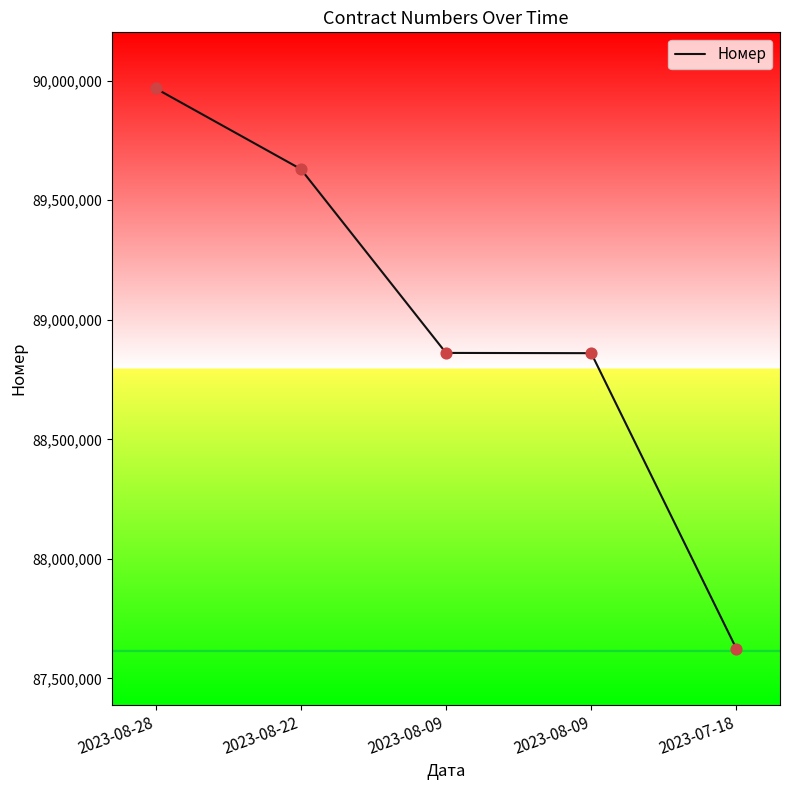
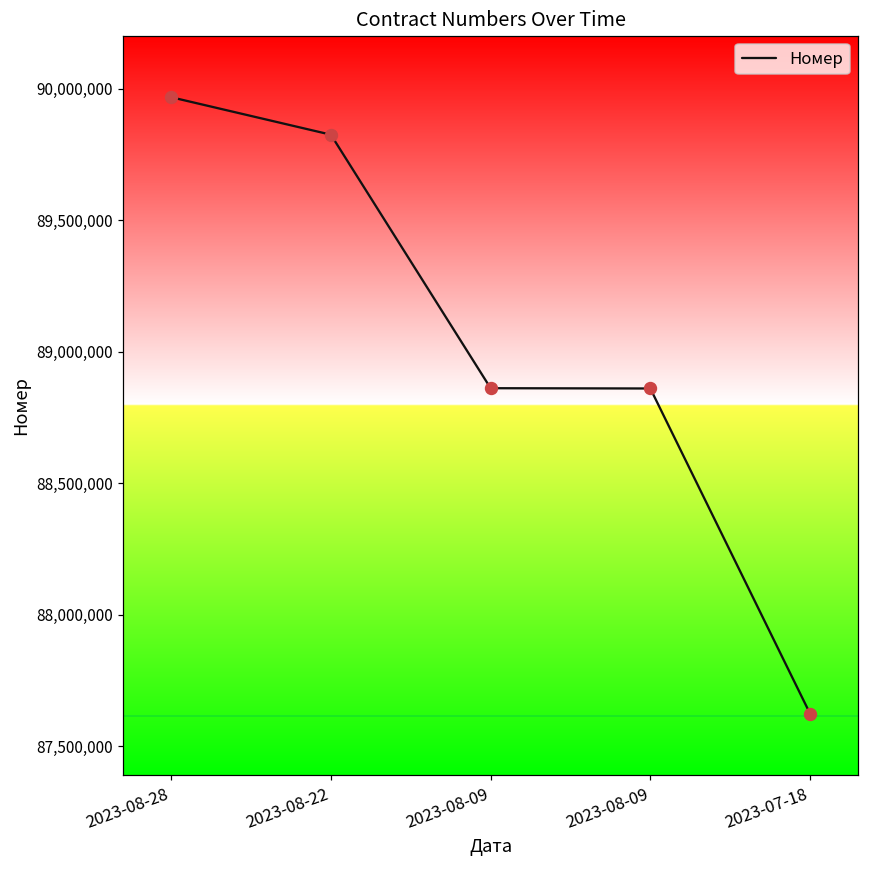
2023-08-22: 89,630,000 -> 89,830,000
